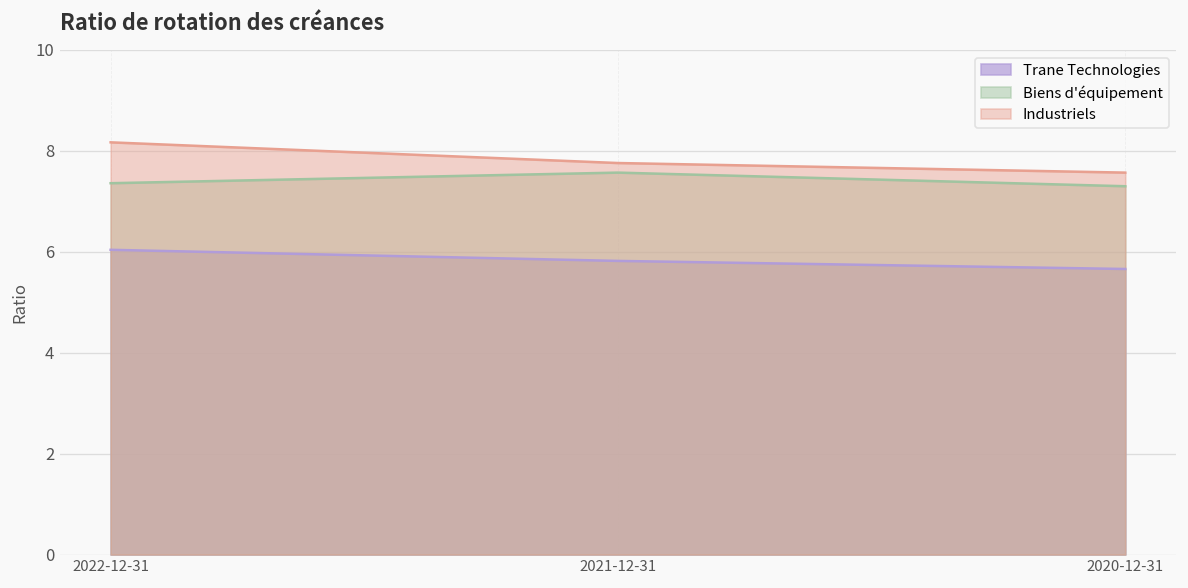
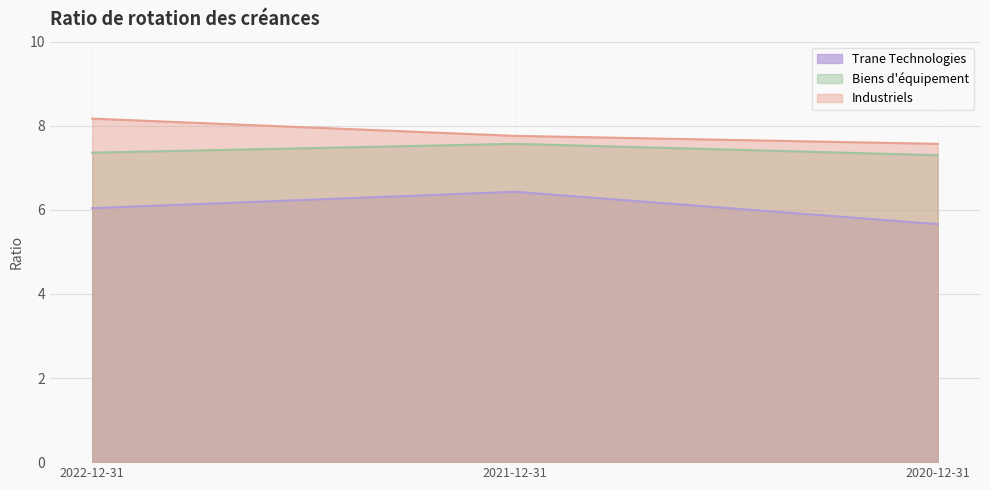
Trane Technologies, 2021-12-31: 5.8 -> 6.4
